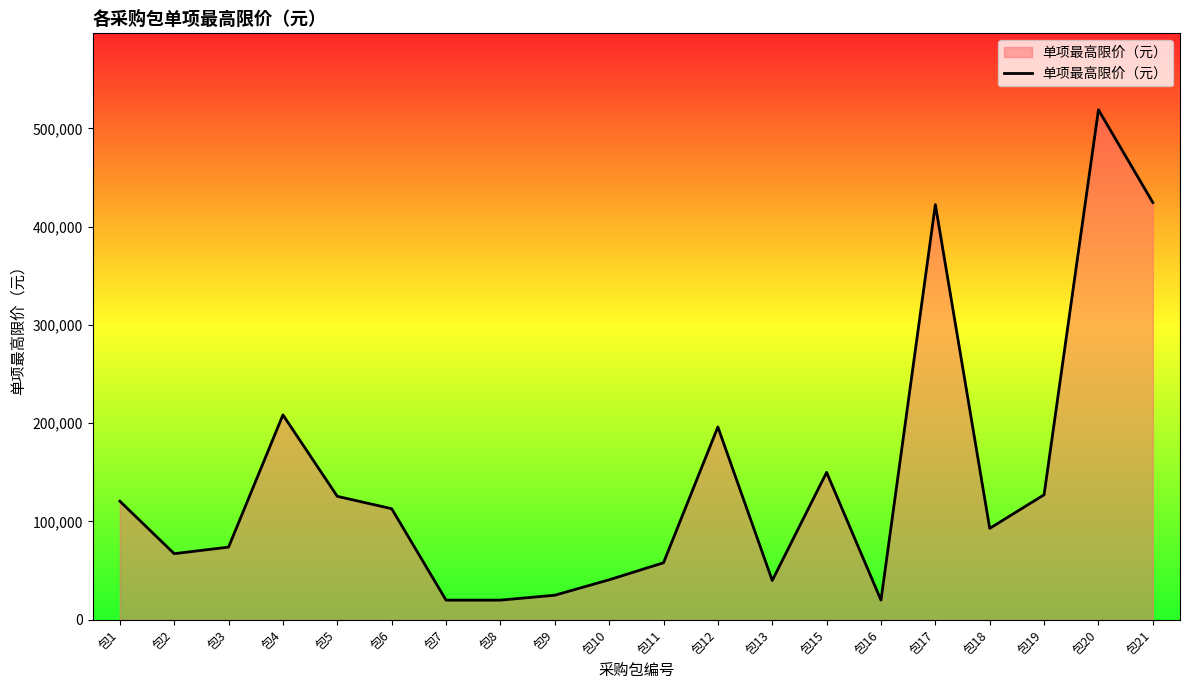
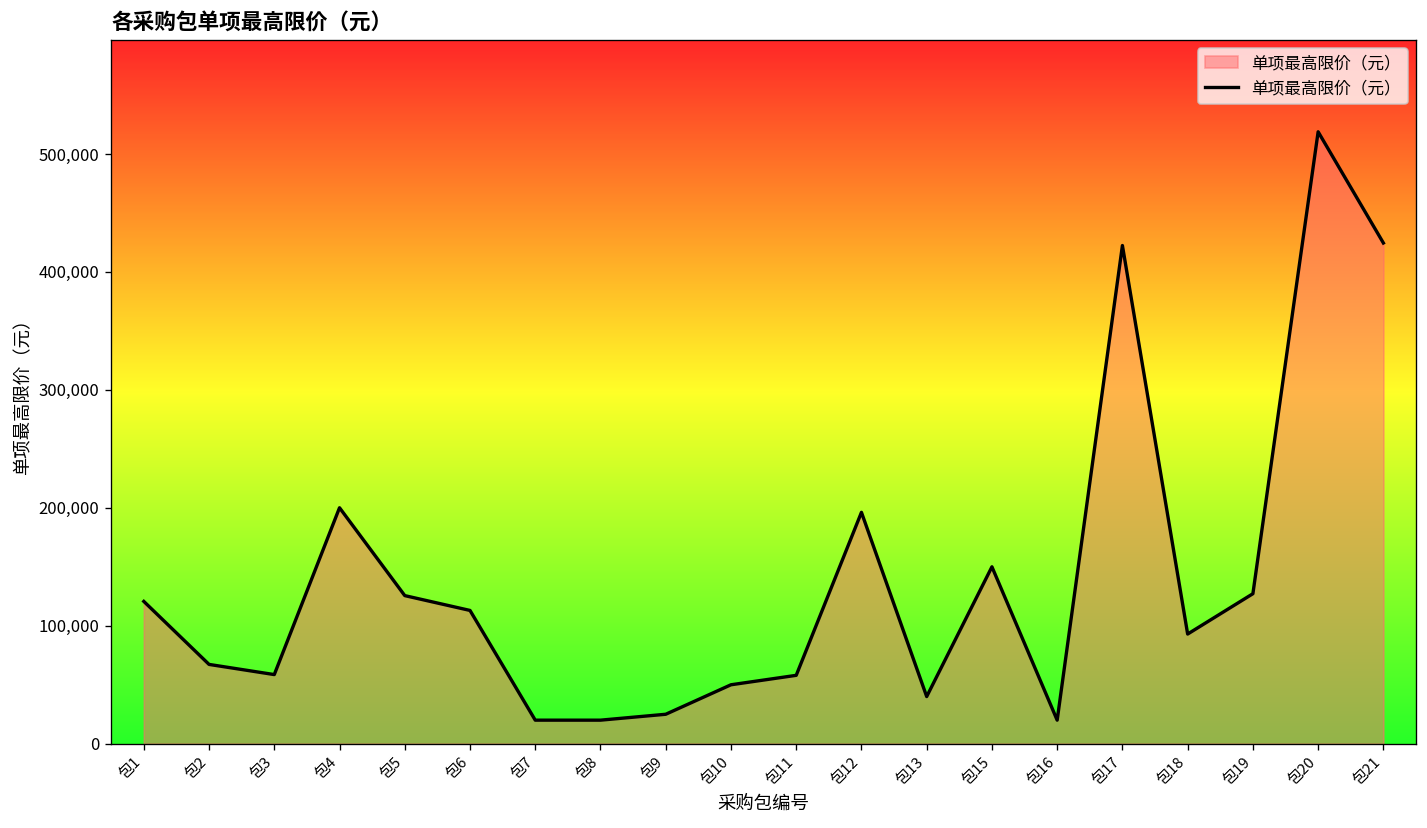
包3: 70,000 -> 60,000
包4: 210,000 -> 200,000
包10: 40,000 -> 50,000
